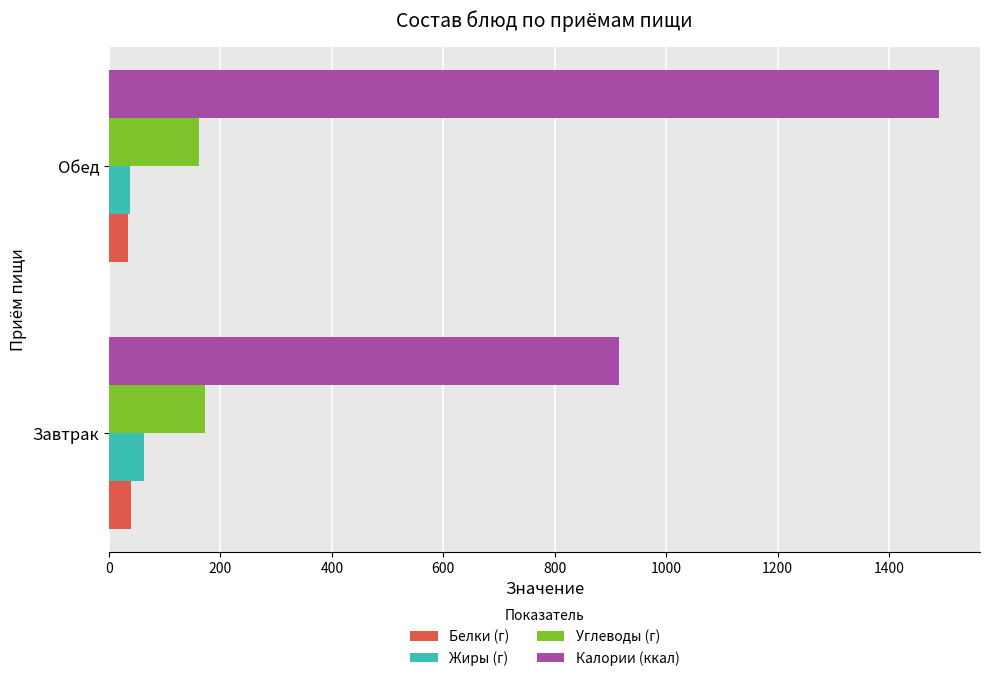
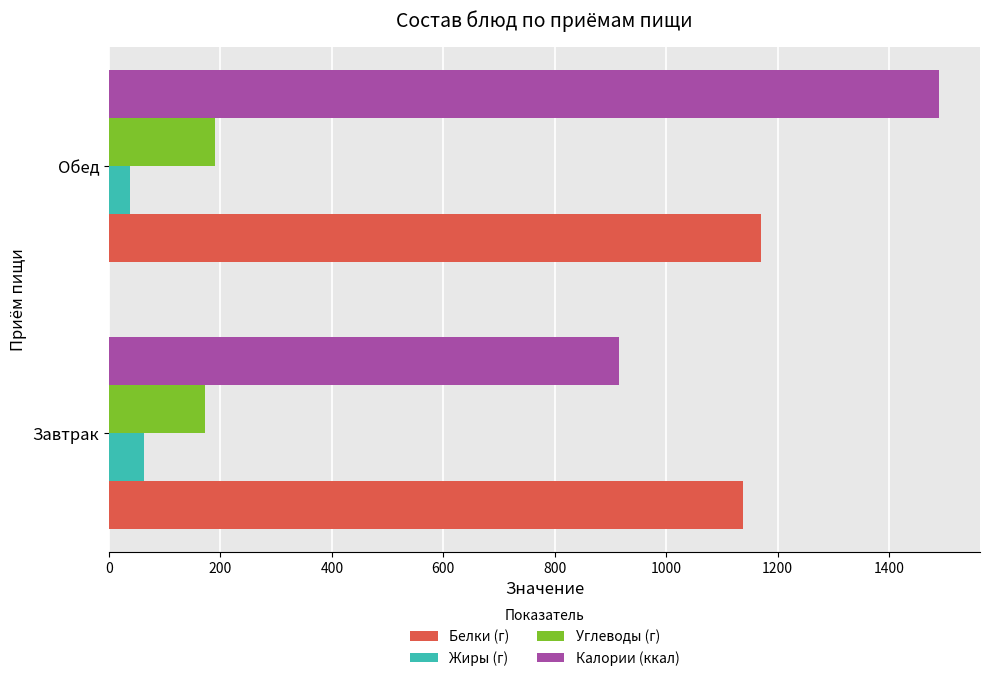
Углеводы (г), Обед: 160 -> 190
Белки (г), Обед: 30 -> 1170
Белки (г), Завтрак: 40 -> 1140
